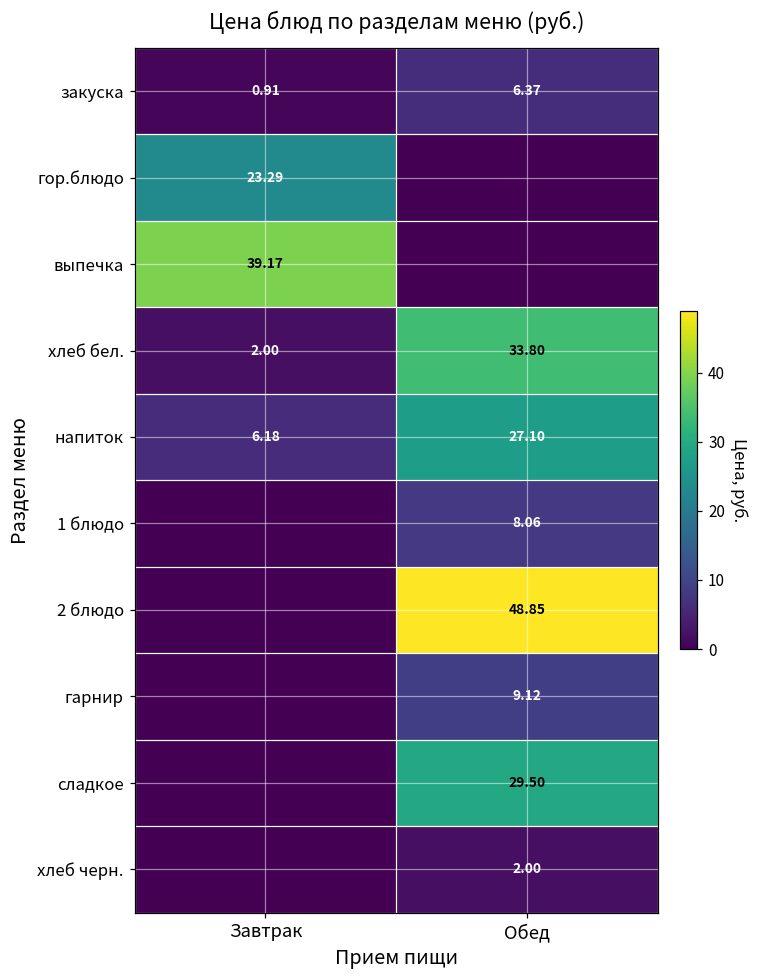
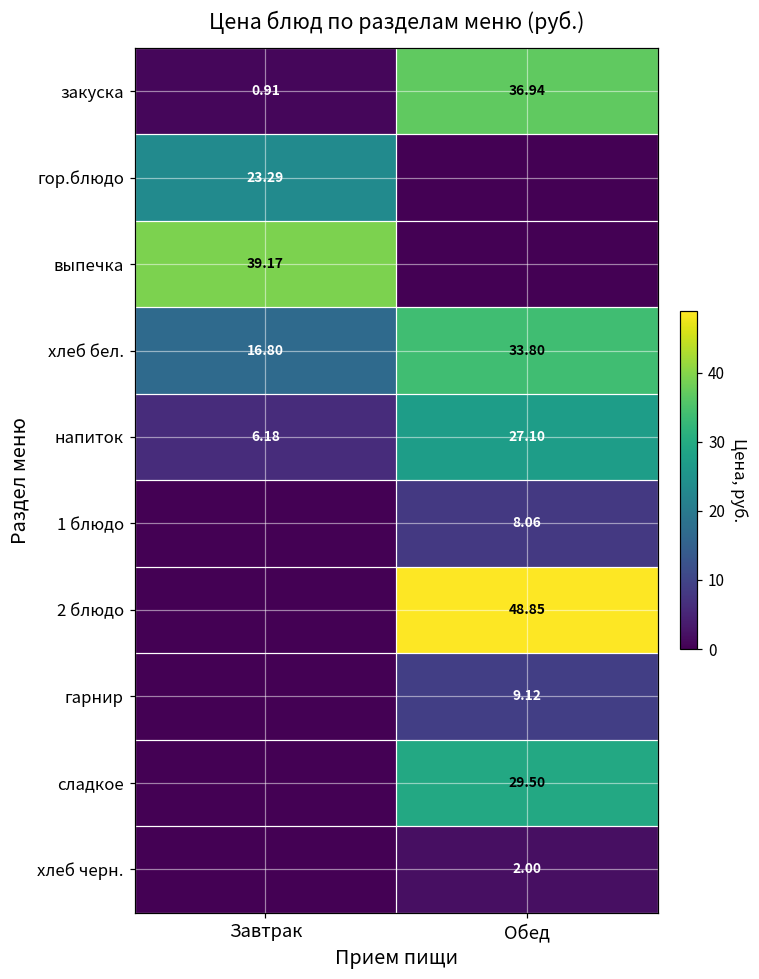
закуска, Обед: 6.37 -> 36.94
хлеб бел., Завтрак: 2.00 -> 16.80
